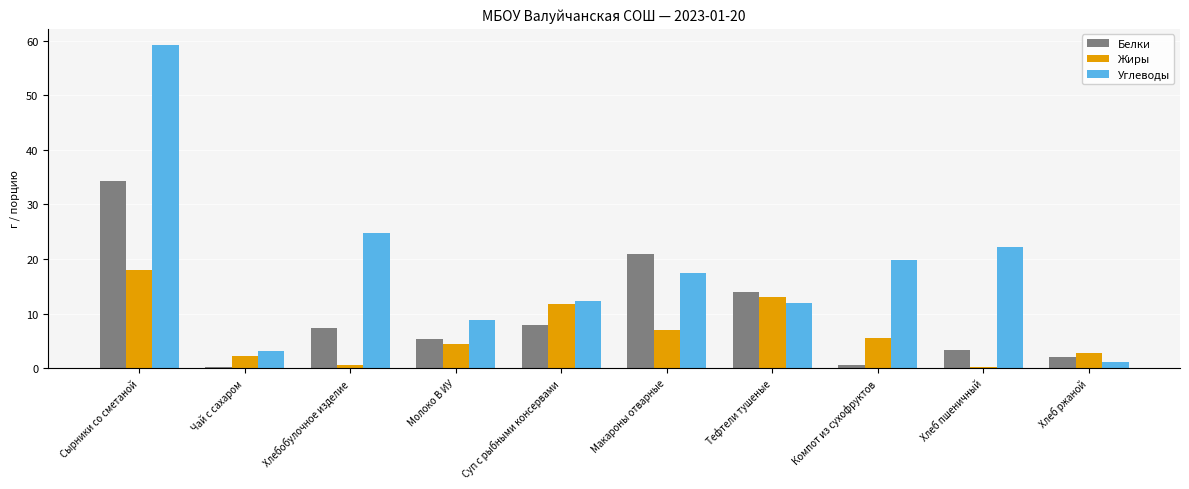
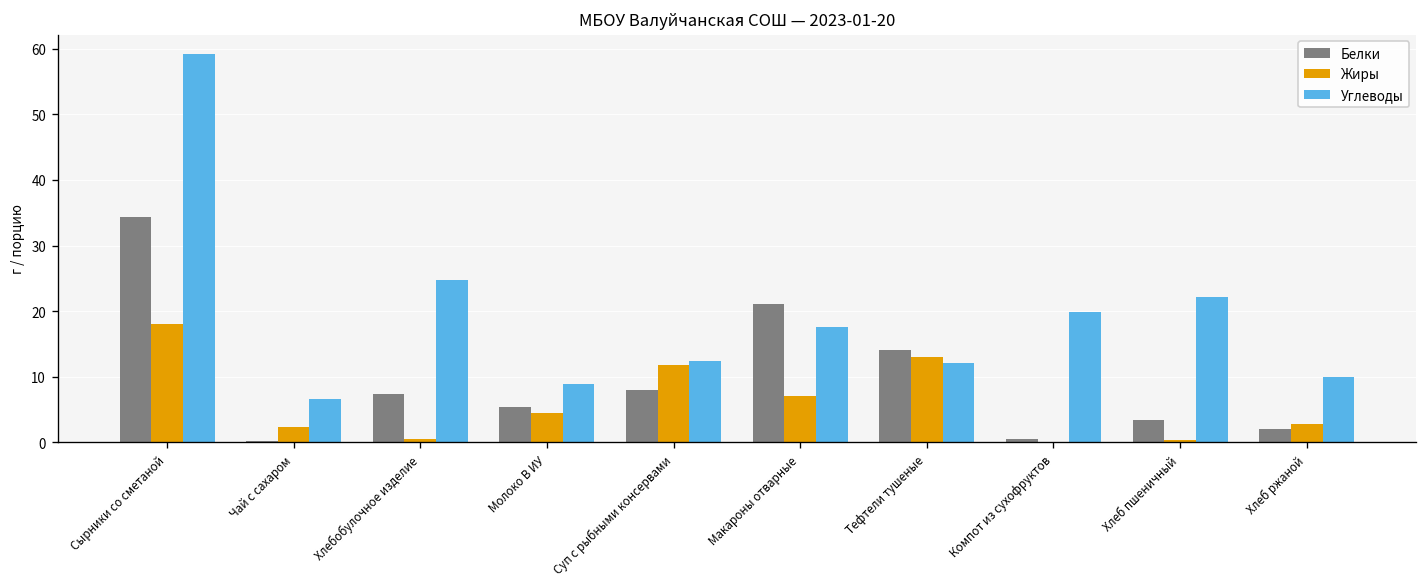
Углеводы, Чай с сахаром: 3 -> 7
Жиры, Компот из сухофруктов: 6 -> 0
Углеводы, Хлеб ржаной: 1 -> 10
